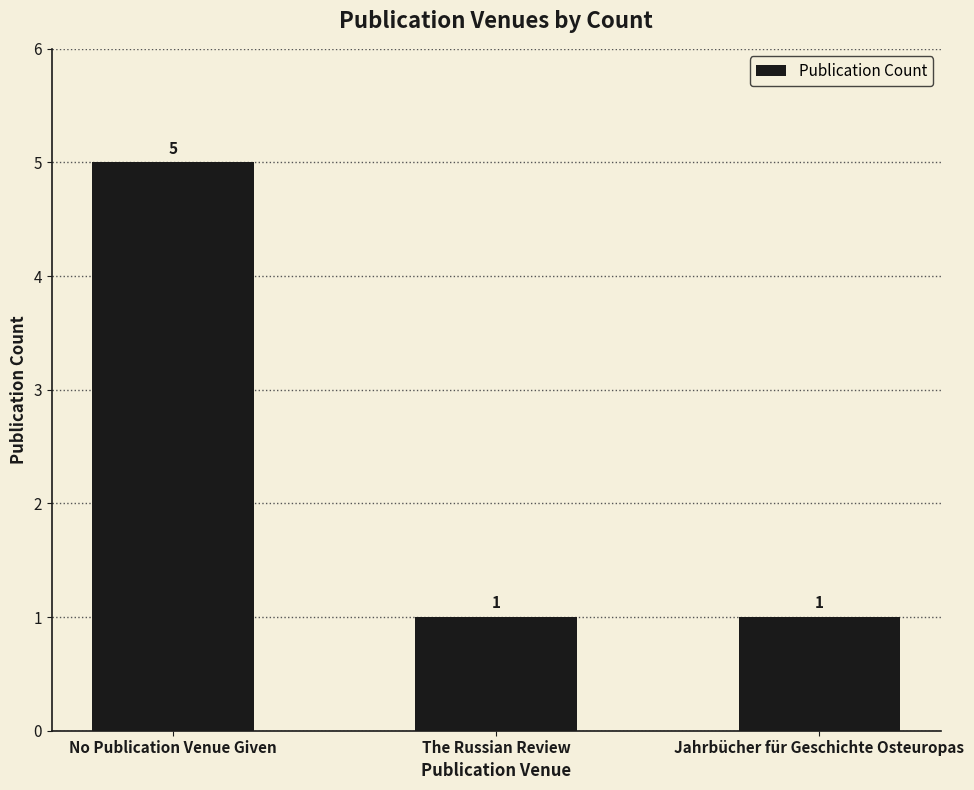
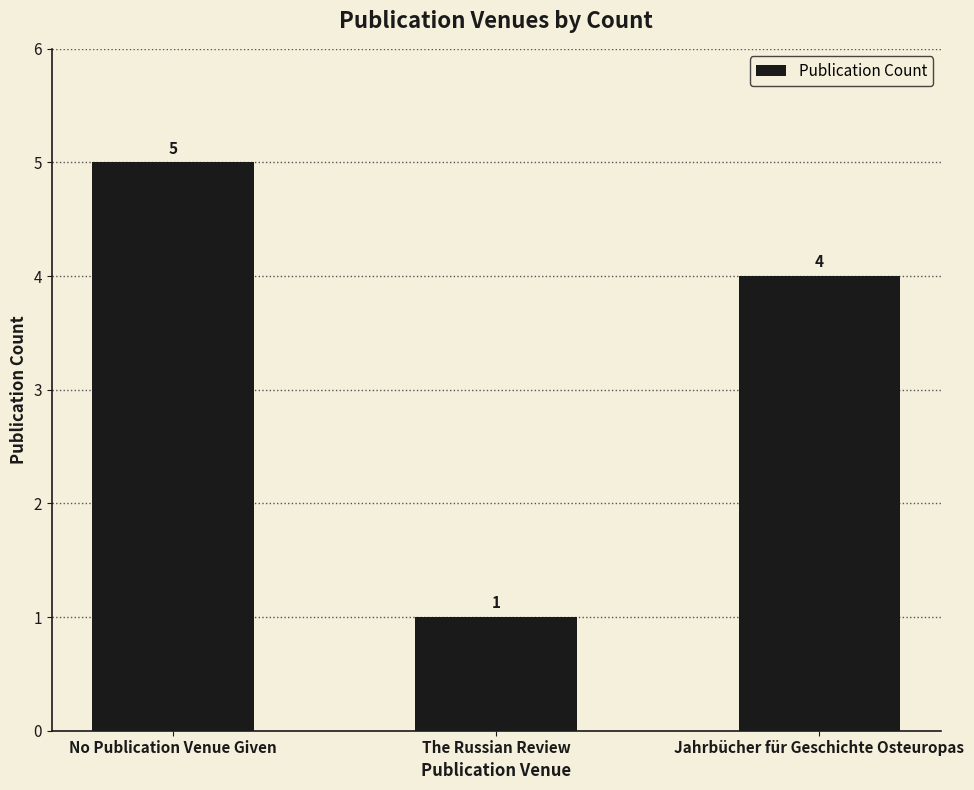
Jahrbücher für Geschichte Osteuropas: 1 -> 4
